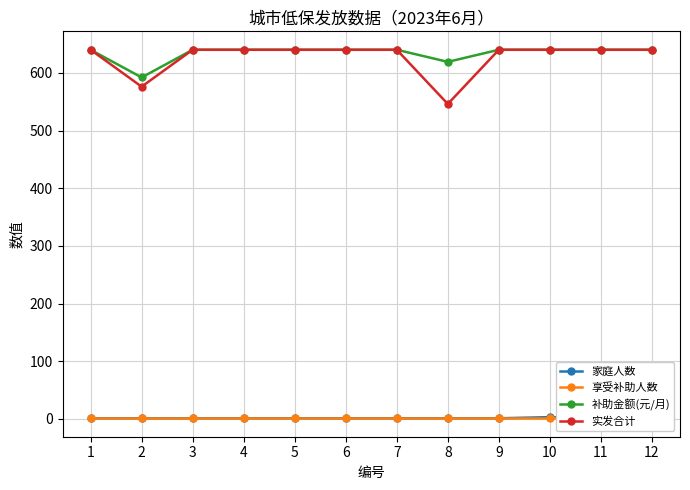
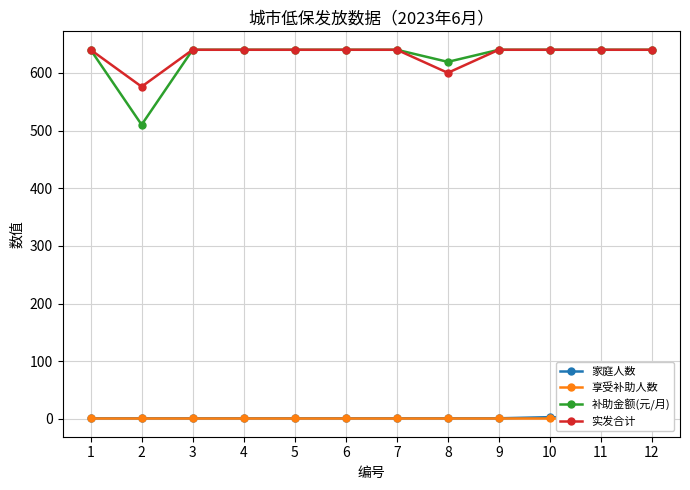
补助金额(元/月), 2: 590 -> 510
实发合计, 8: 550 -> 600
